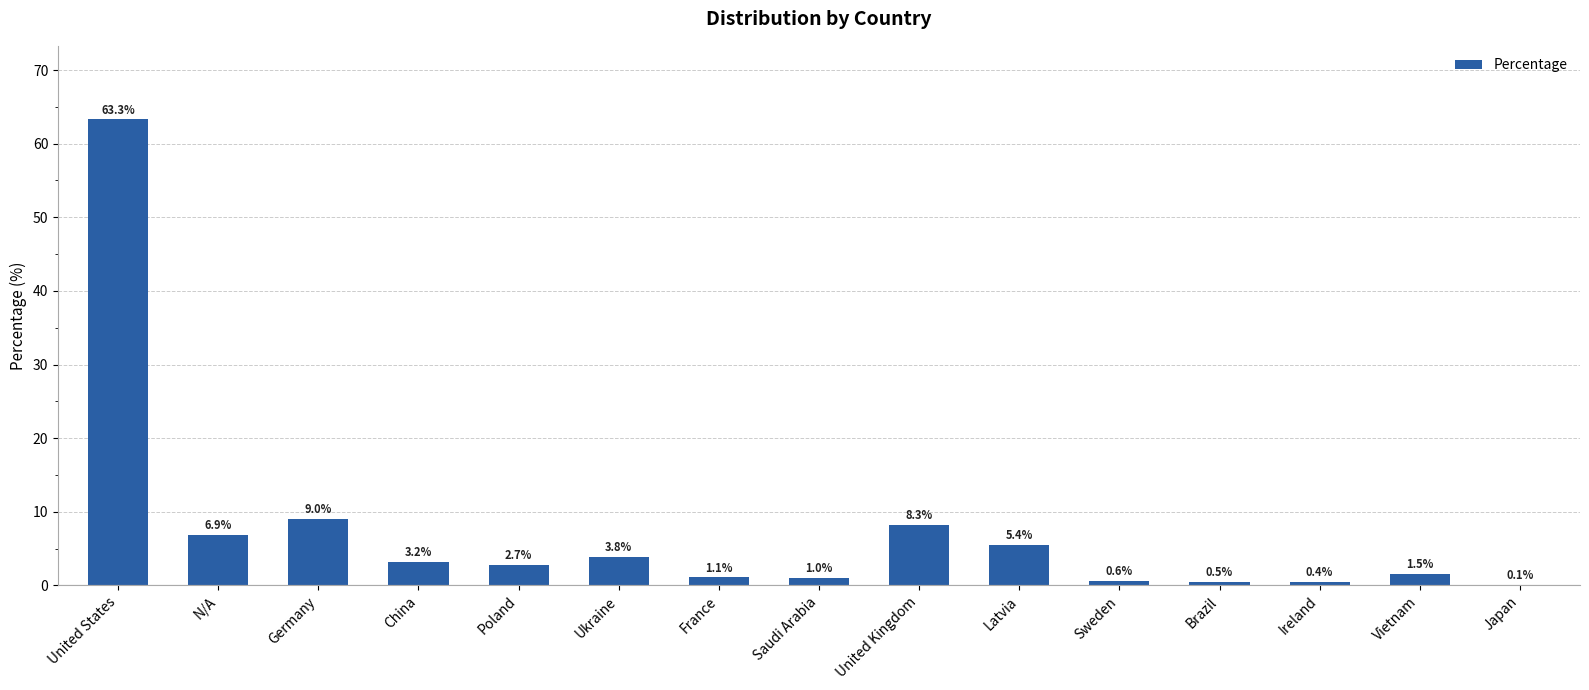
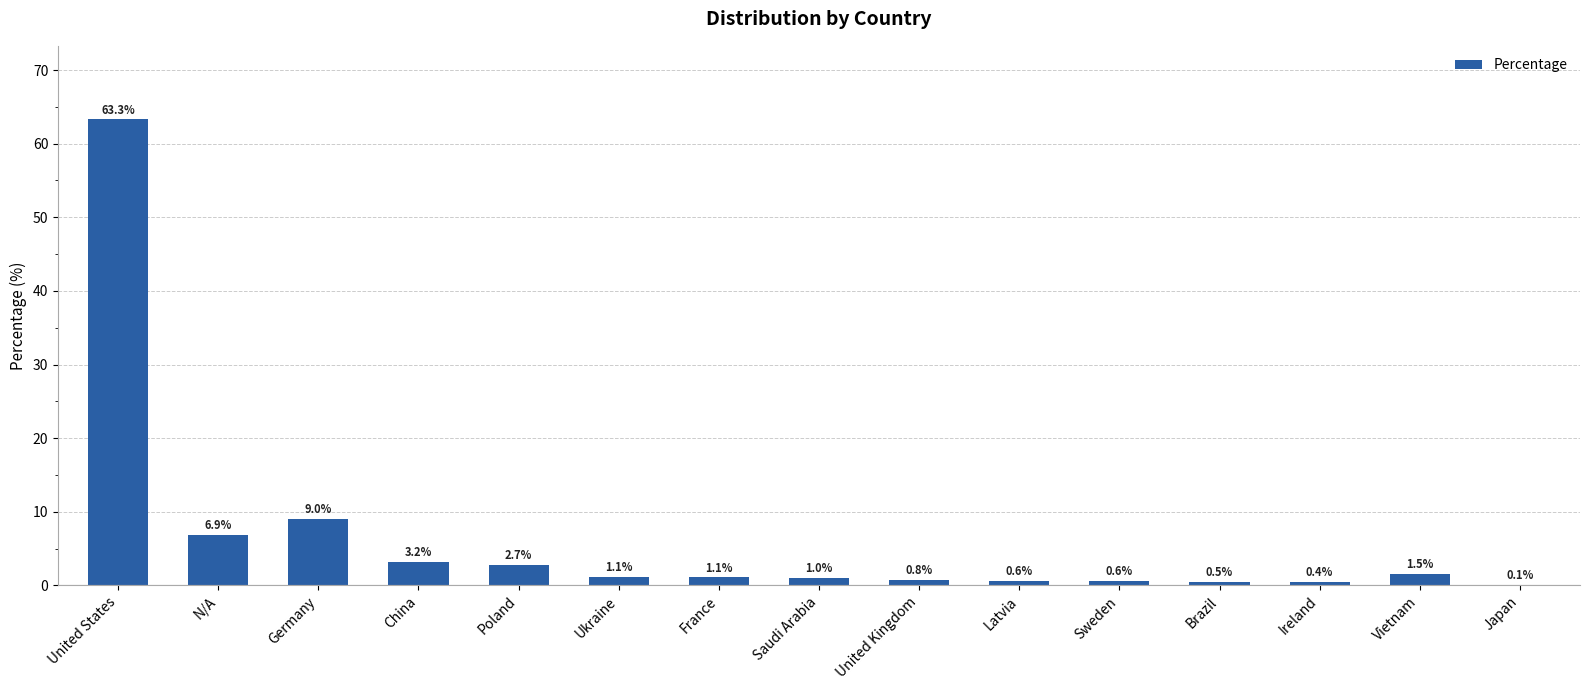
Ukraine: 3.8% -> 1.1%
United Kingdom: 8.3% -> 0.8%
Latvia: 5.4% -> 0.6%
